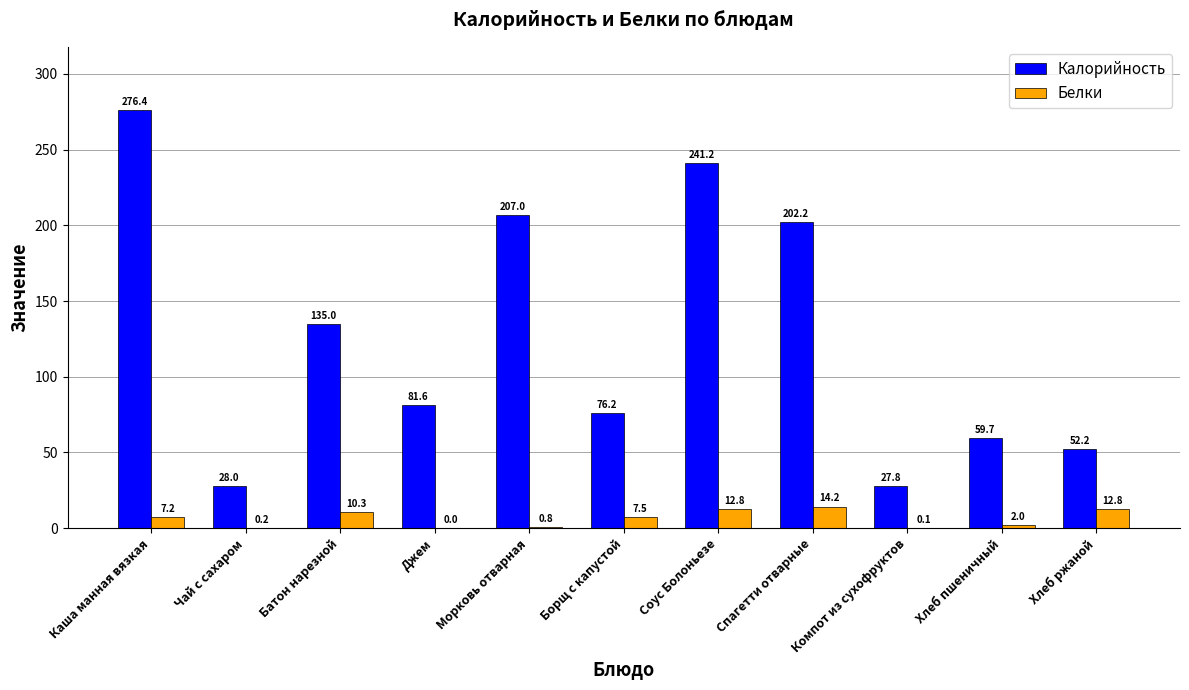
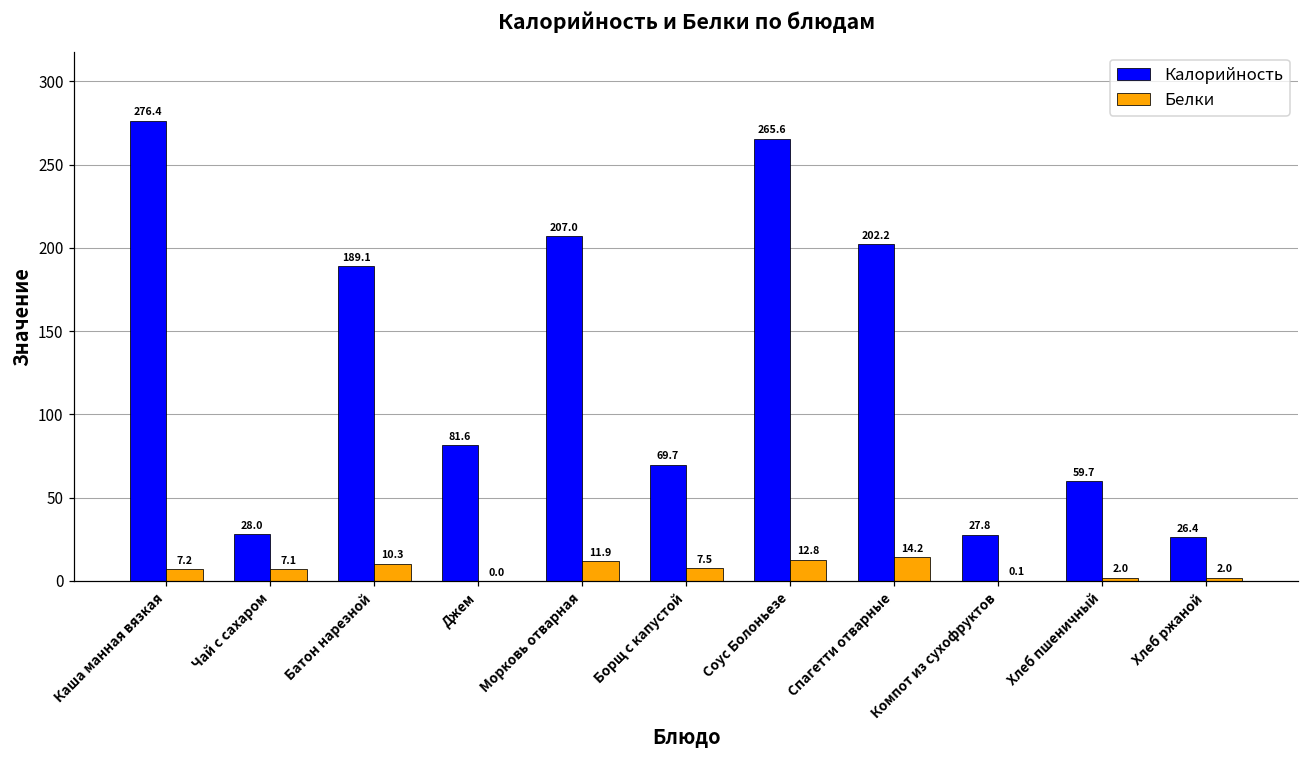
Белки, Чай с сахаром: 0.2 -> 7.1
Калорийность, Батон нарезной: 135.0 -> 189.1
Белки, Морковь отварная: 0.8 -> 11.9
Калорийность, Борщ с капустой: 76.2 -> 69.7
Калорийность, Соус Болоньезе: 241.2 -> 265.6
Калорийность, Хлеб ржаной: 52.2 -> 26.4
Белки, Хлеб ржаной: 12.8 -> 2.0
